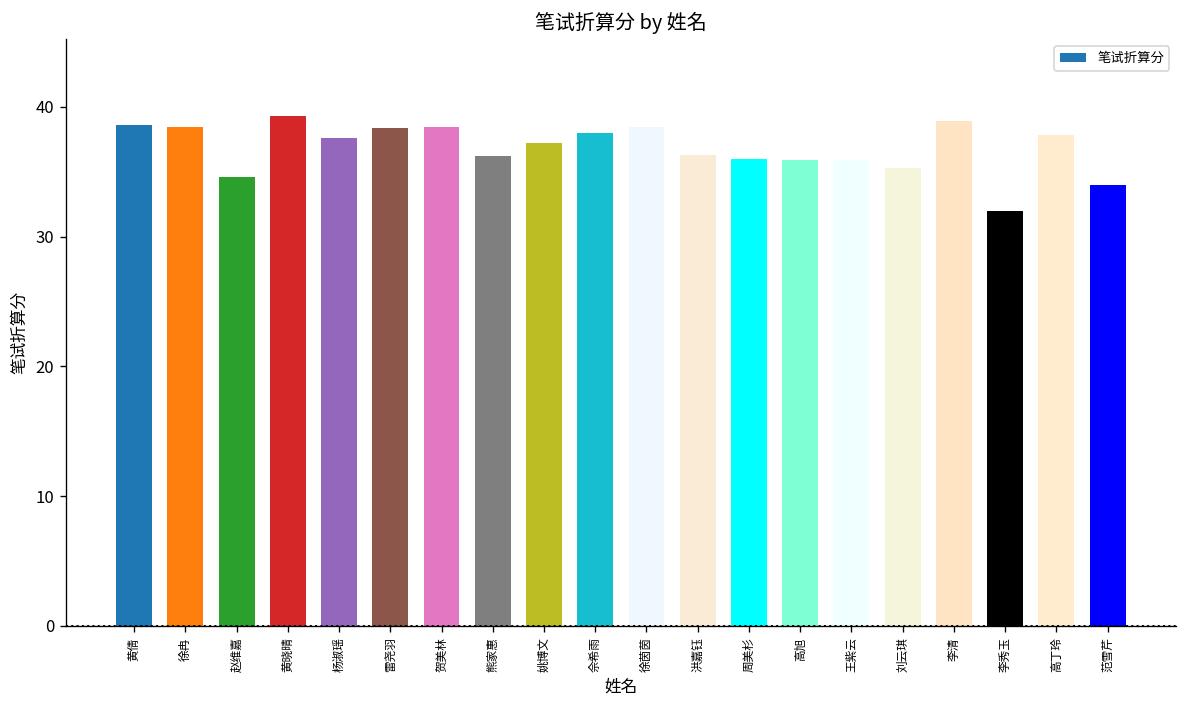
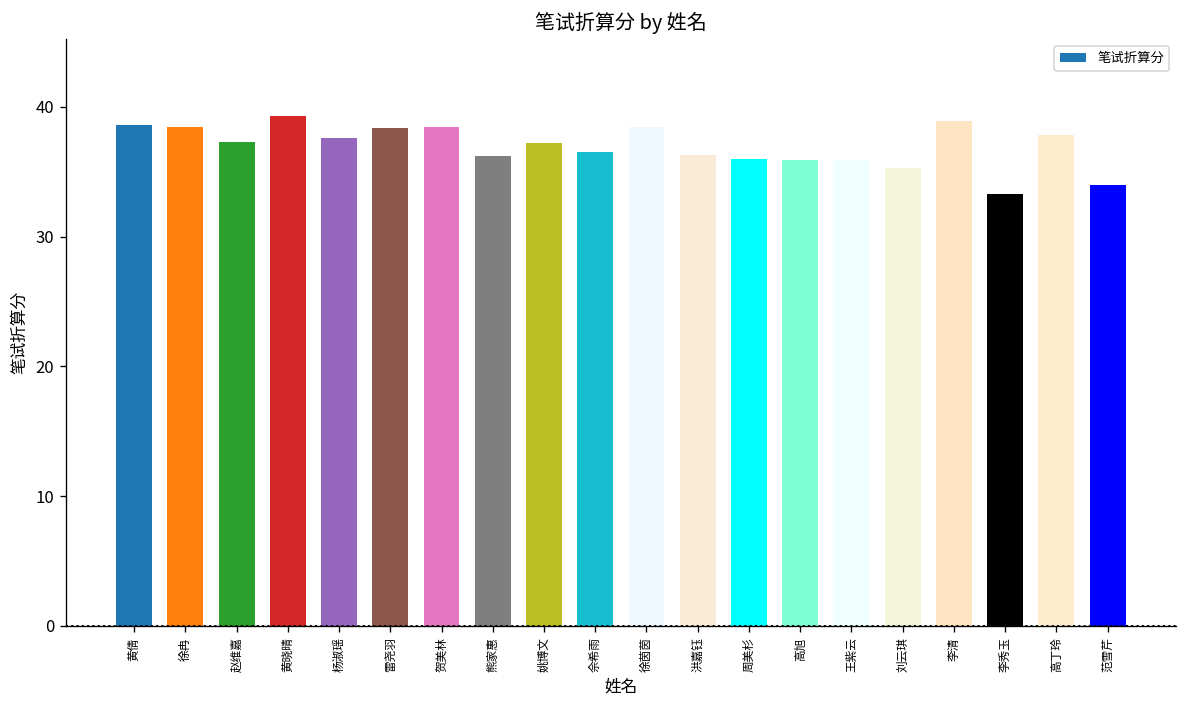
赵维嘉: 34.6 -> 37.3
佘希雨: 38.0 -> 36.5
李秀玉: 31.9 -> 33.3
